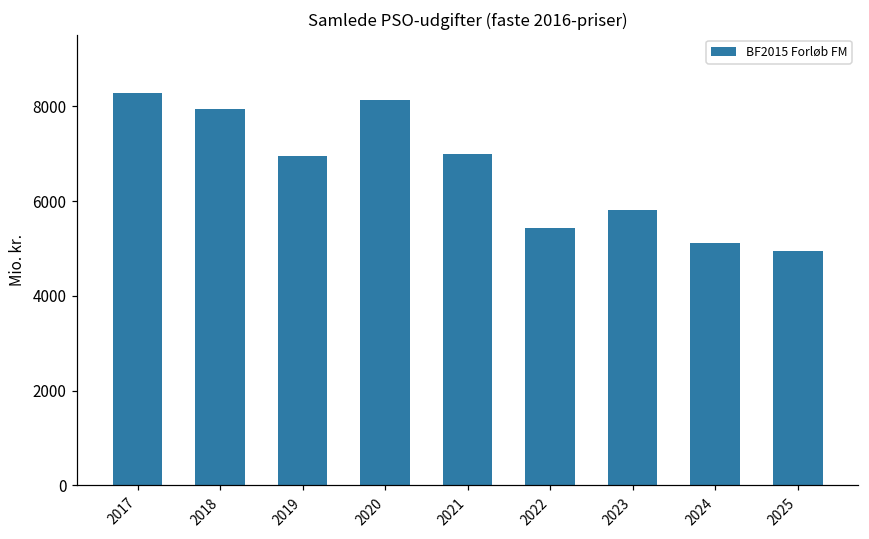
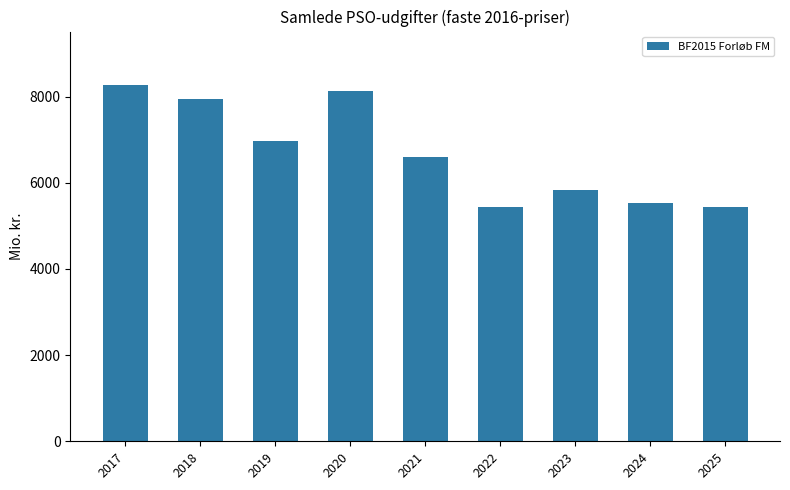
2021: 7000 -> 6600
2024: 5100 -> 5500
2025: 4900 -> 5400
